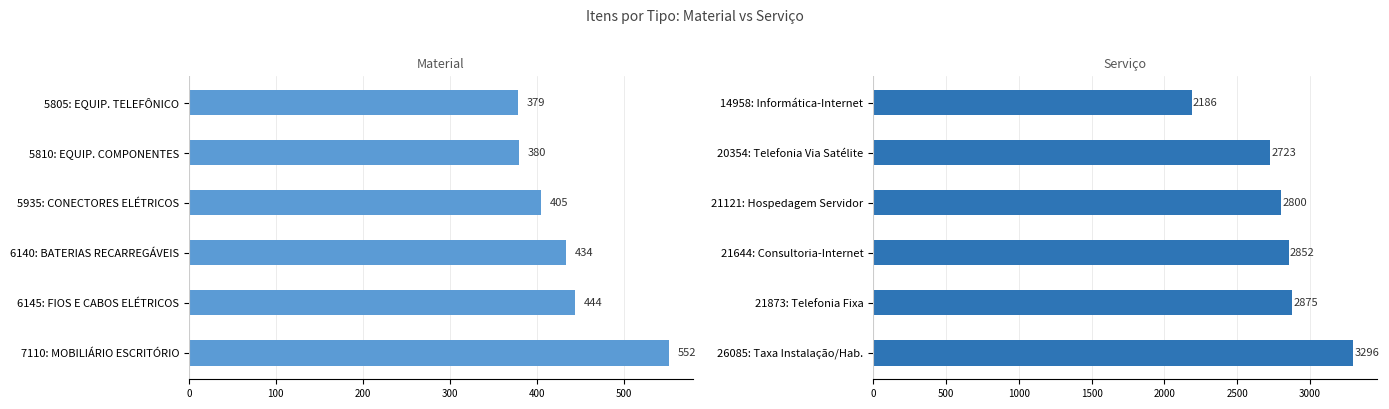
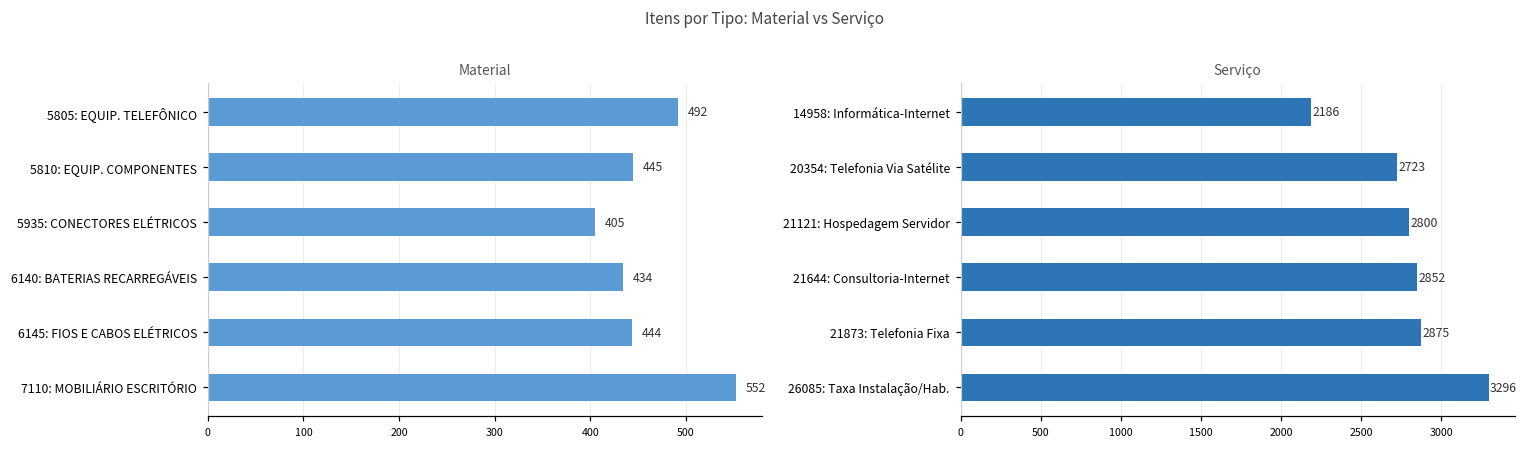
Material, 5805: EQUIP. TELEFÔNICO: 379 -> 492
Material, 5810: EQUIP. COMPONENTES: 380 -> 445
